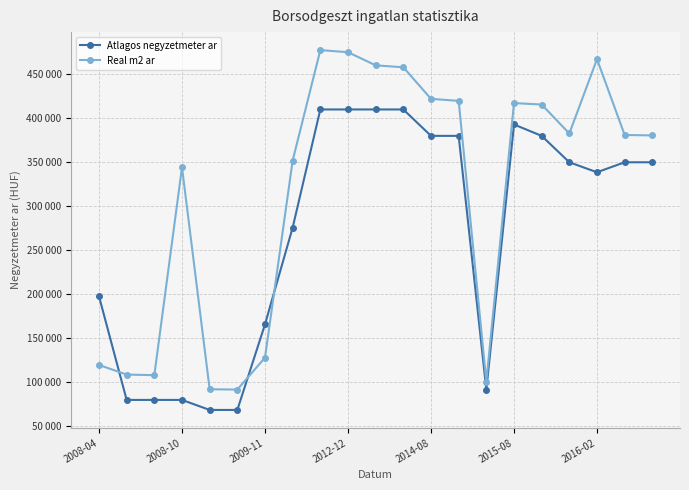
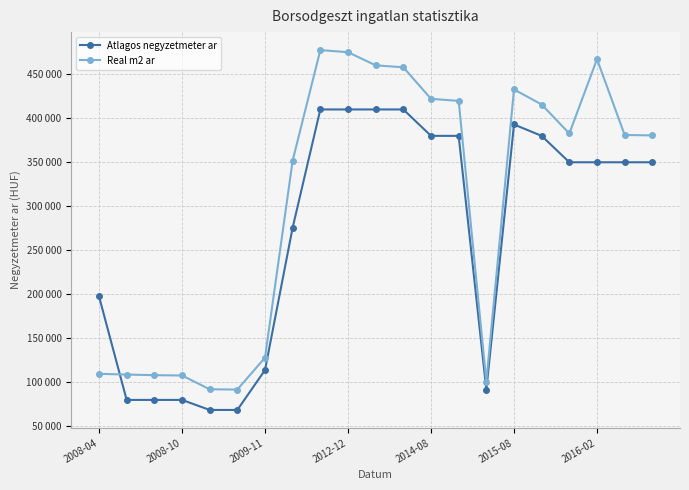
Real m2 ar, 2008-04: 120000 -> 110000
Real m2 ar, 2008-10: 340000 -> 110000
Atlagos negyzetmeter ar, 2009-11: 170000 -> 110000
Real m2 ar, 2015-08: 420000 -> 430000
Atlagos negyzetmeter ar, 2016-02: 340000 -> 350000
